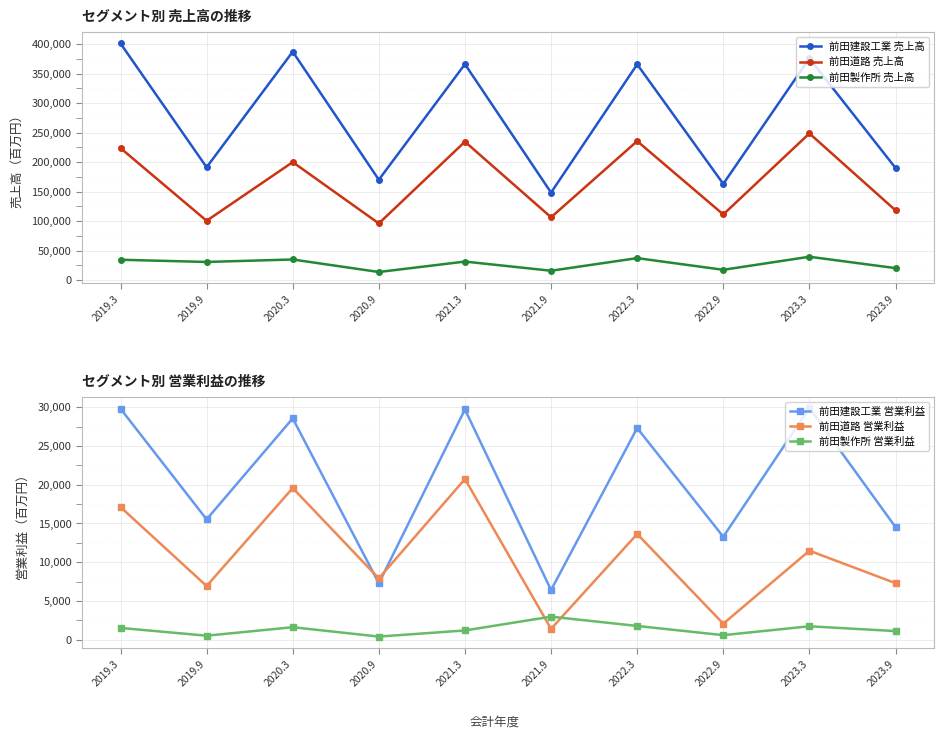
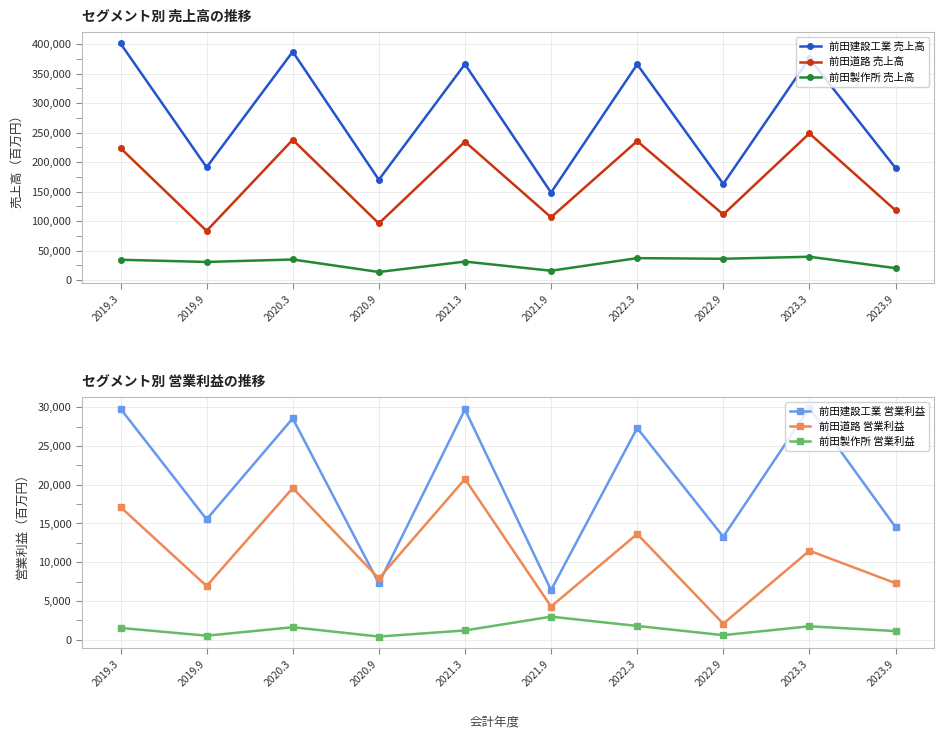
セグメント別 売上高の推移, 前田道路 売上高, 2019.9: 100,000 -> 80,000
セグメント別 売上高の推移, 前田道路 売上高, 2020.3: 200,000 -> 240,000
セグメント別 売上高の推移, 前田製作所 売上高, 2022.9: 20,000 -> 40,000
セグメント別 営業利益の推移, 前田道路 営業利益, 2021.9: 1,000 -> 4,000
